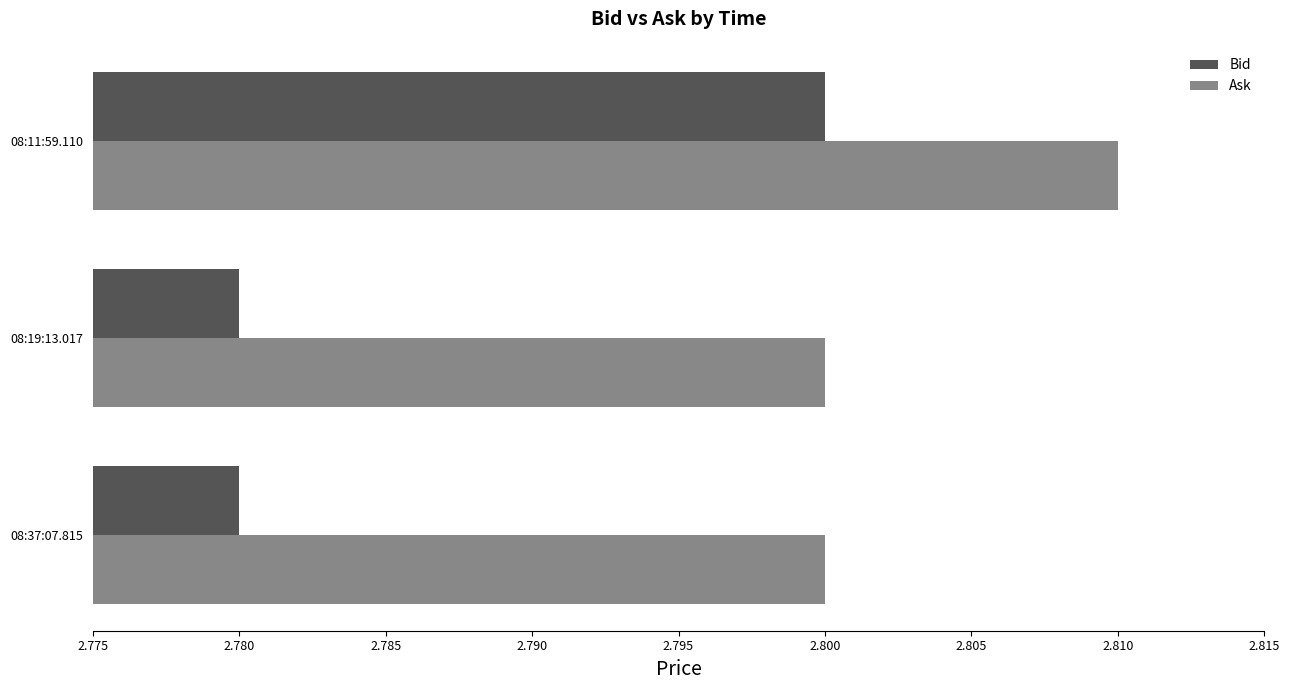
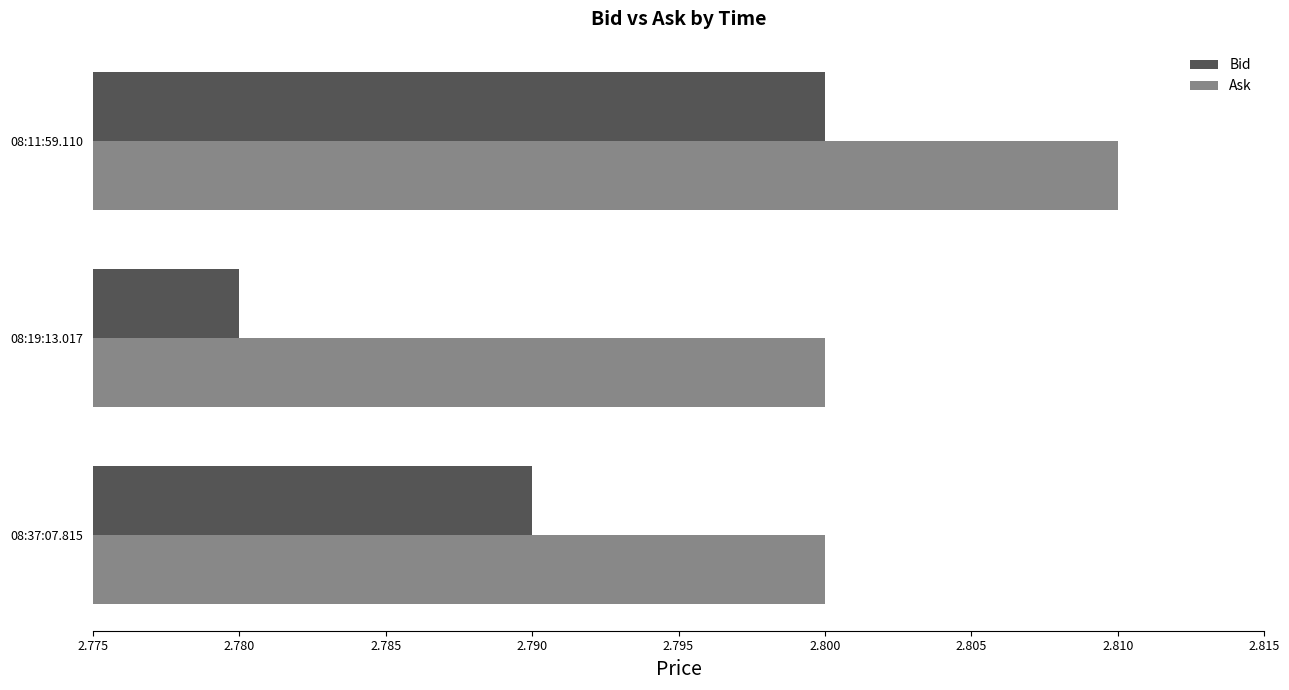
Bid, 08:37:07.815: 2.78 -> 2.79
